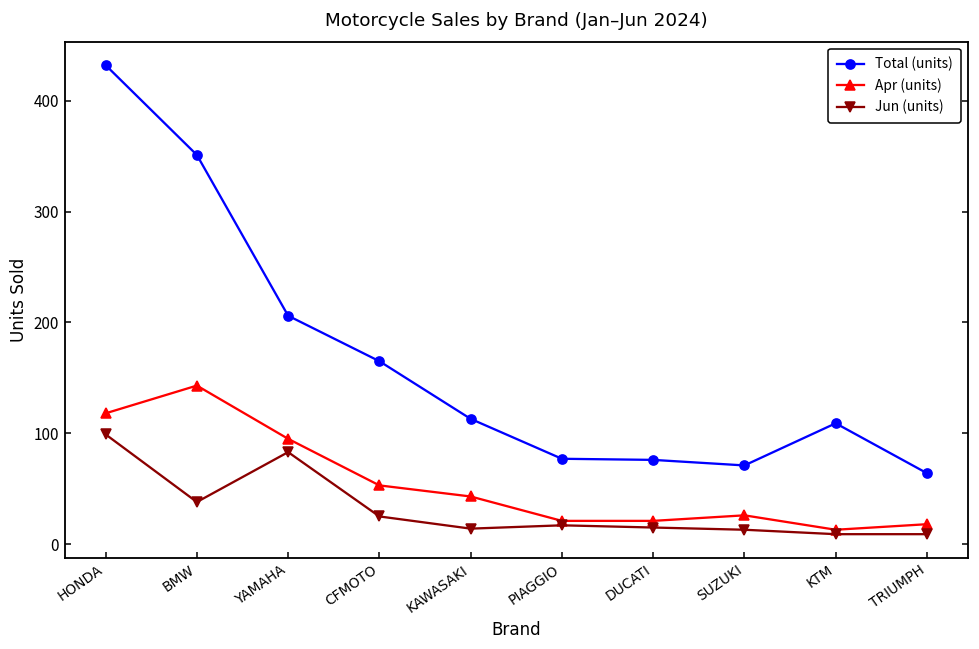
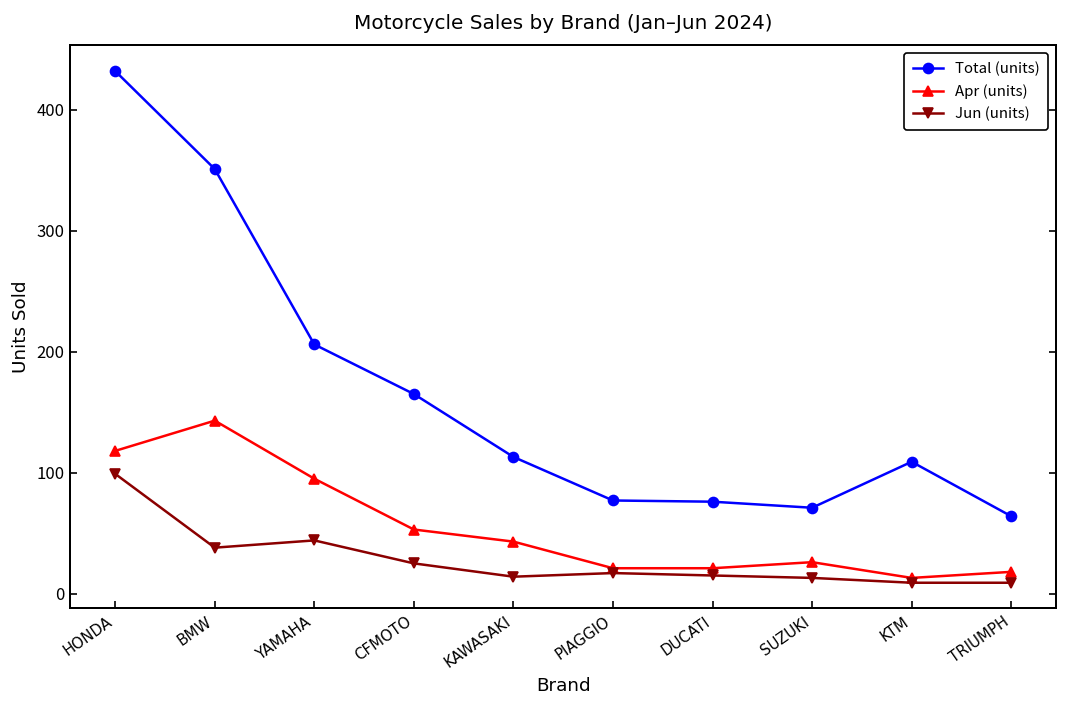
Jun (units), YAMAHA: 83 -> 44
